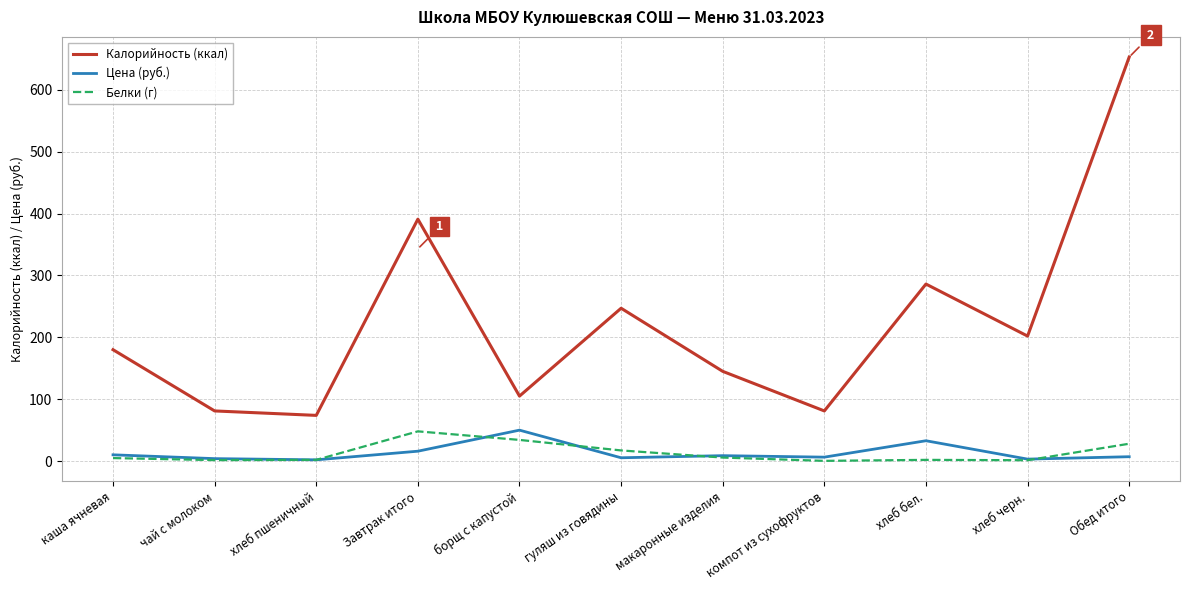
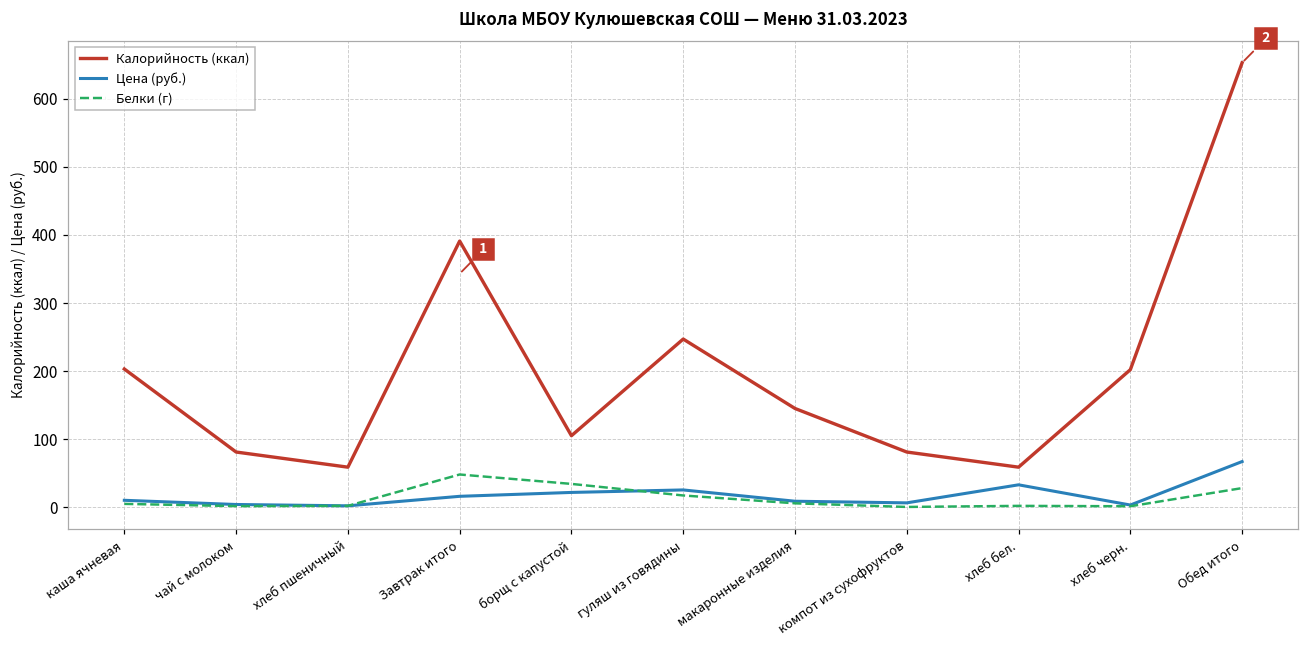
Калорийность (ккал), каша ячневая: 180 -> 200
Калорийность (ккал), хлеб пшеничный: 70 -> 60
Цена (руб.), борщ с капустой: 50 -> 20
Цена (руб.), гуляш из говядины: 10 -> 30
Калорийность (ккал), хлеб бел.: 290 -> 60
Цена (руб.), Обед итого: 10 -> 70
